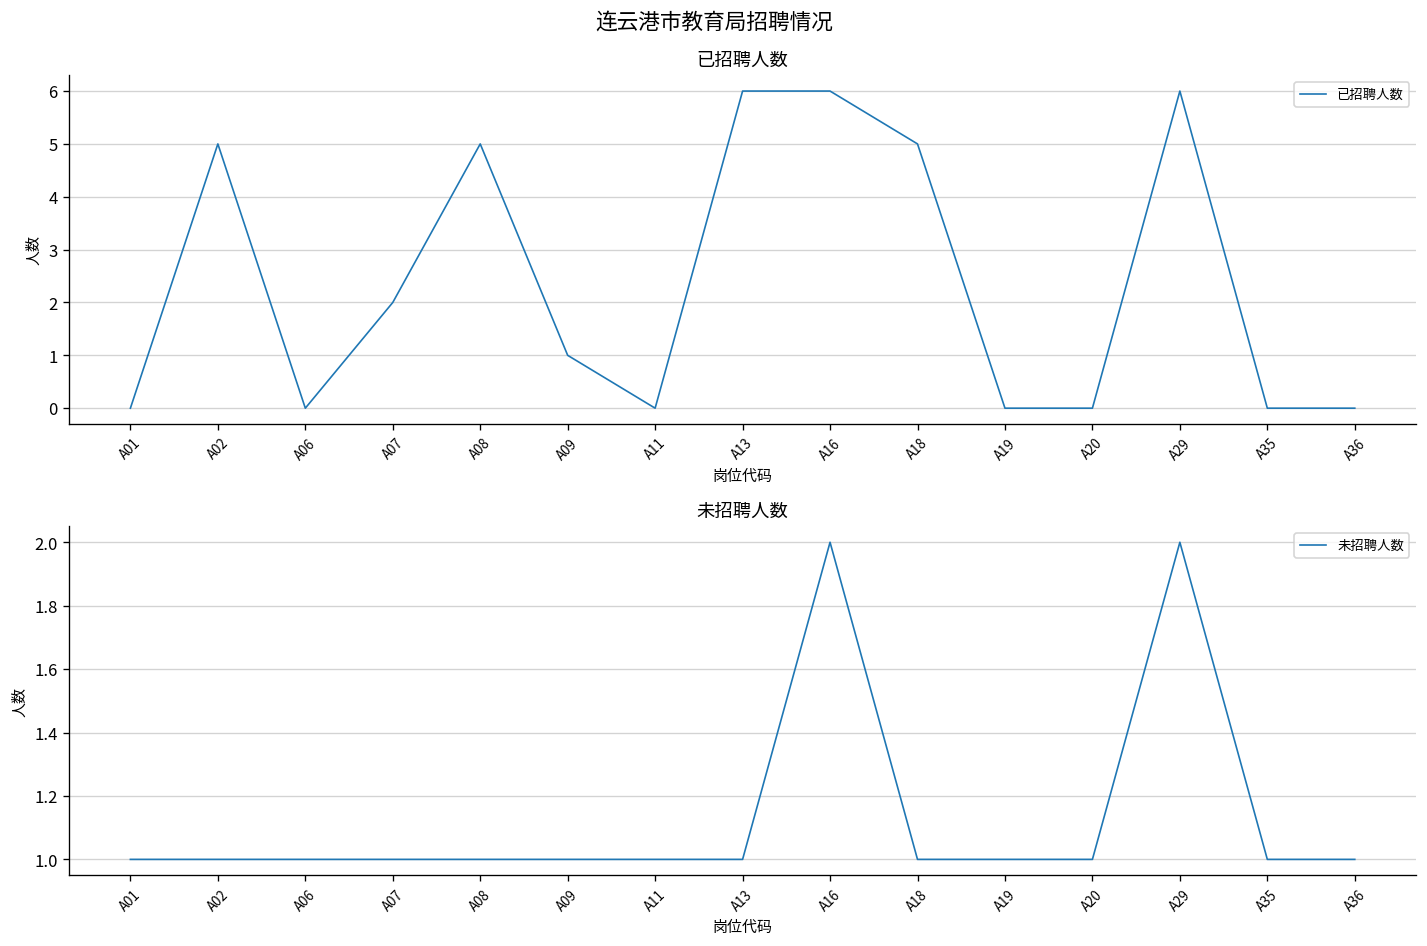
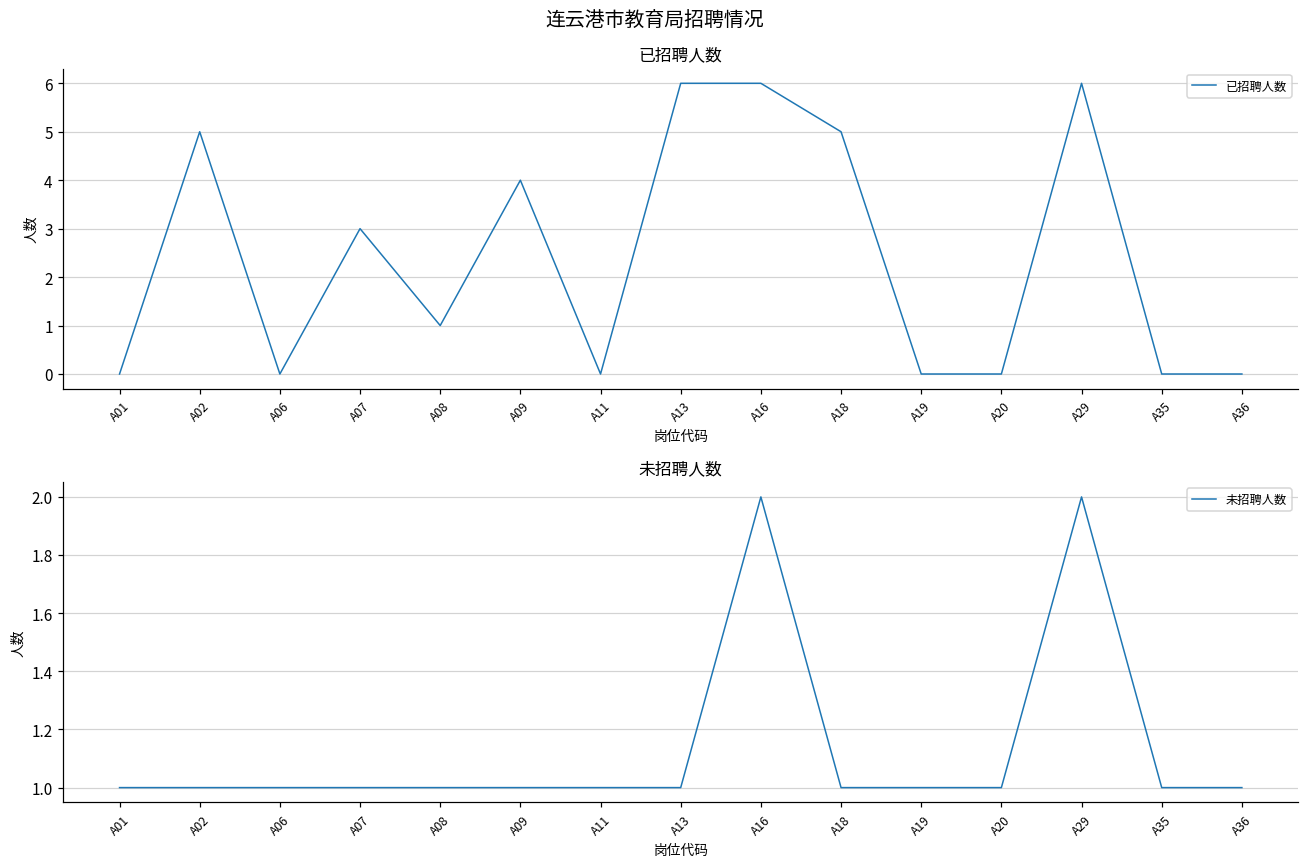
已招聘人数, A07: 2 -> 3
已招聘人数, A08: 5 -> 1
已招聘人数, A09: 1 -> 4
